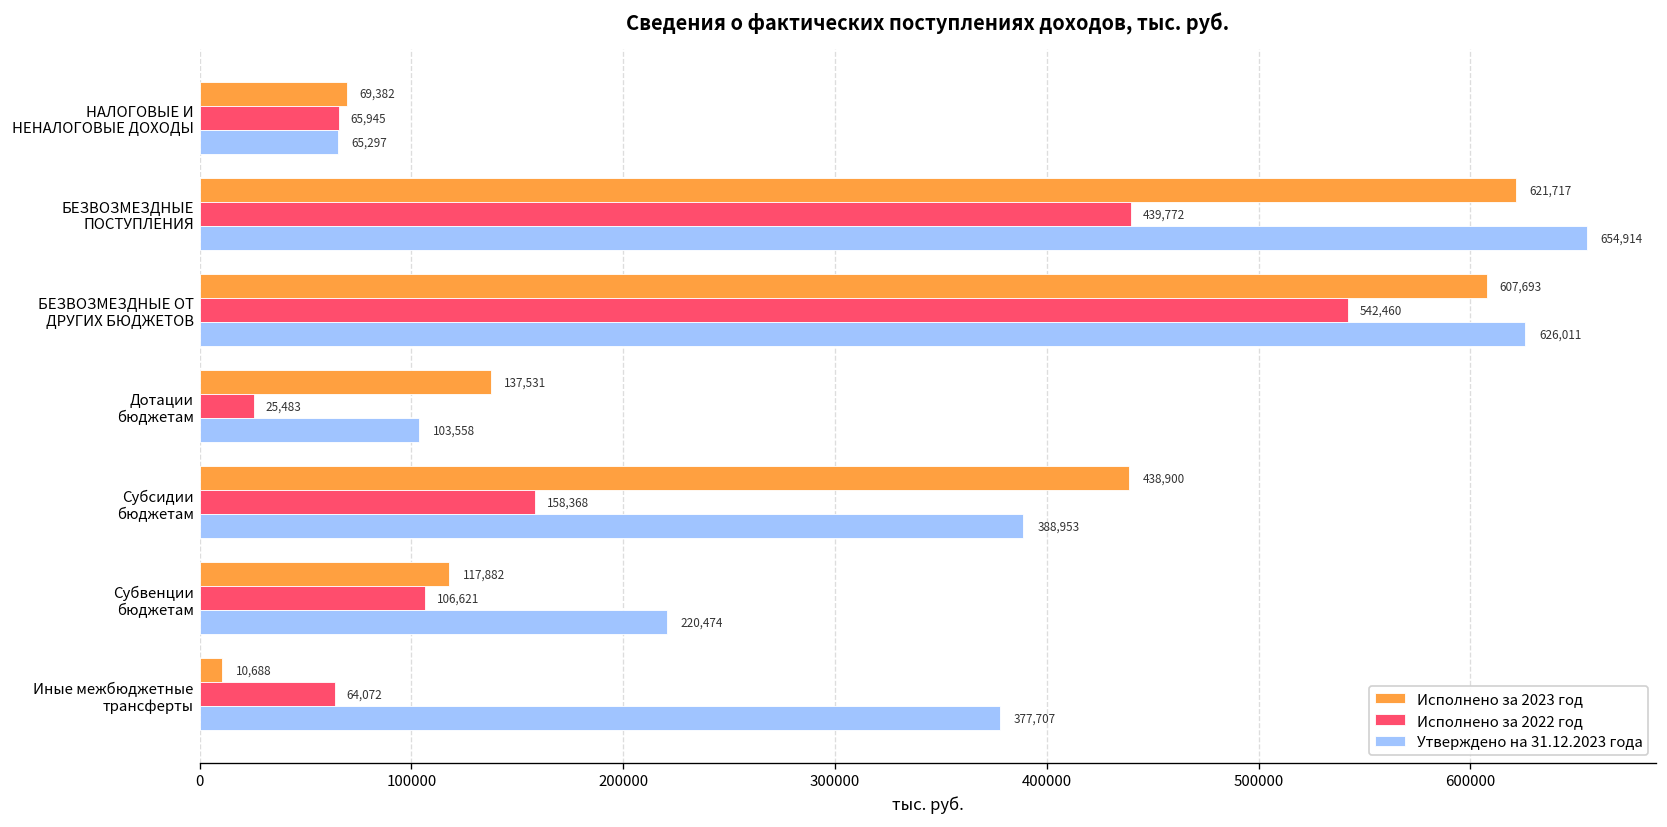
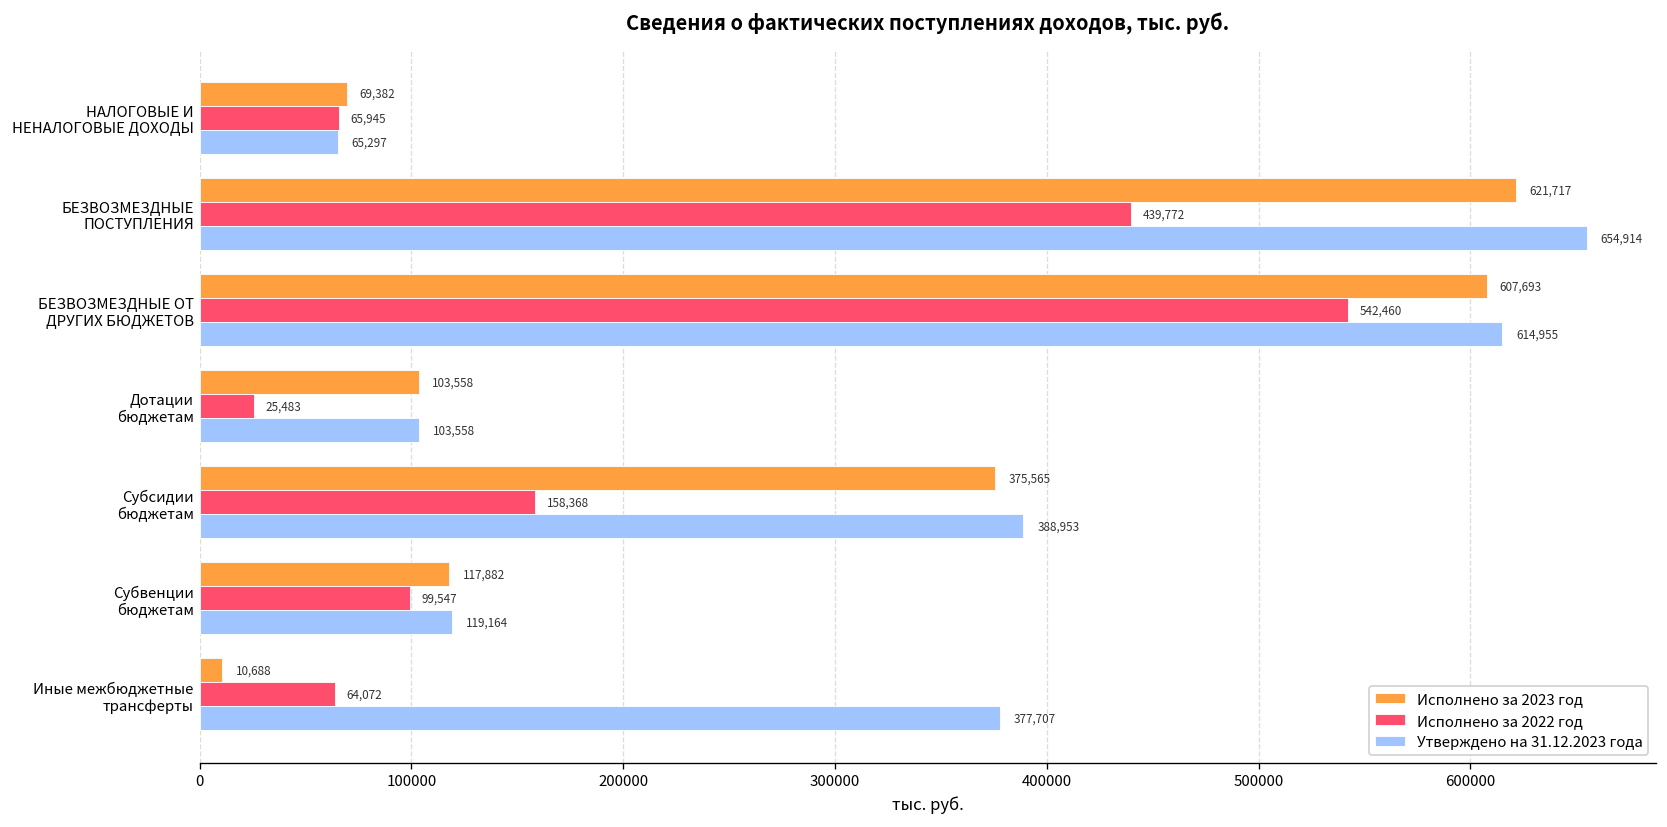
Утверждено на 31.12.2023 года, БЕЗВОЗМЕЗДНЫЕ ОТ ДРУГИХ БЮДЖЕТОВ: 626,011 -> 614,955
Исполнено за 2023 год, Дотации бюджетам: 137,531 -> 103,558
Исполнено за 2023 год, Субсидии бюджетам: 438,900 -> 375,565
Исполнено за 2022 год, Субвенции бюджетам: 106,621 -> 99,547
Утверждено на 31.12.2023 года, Субвенции бюджетам: 220,474 -> 119,164
